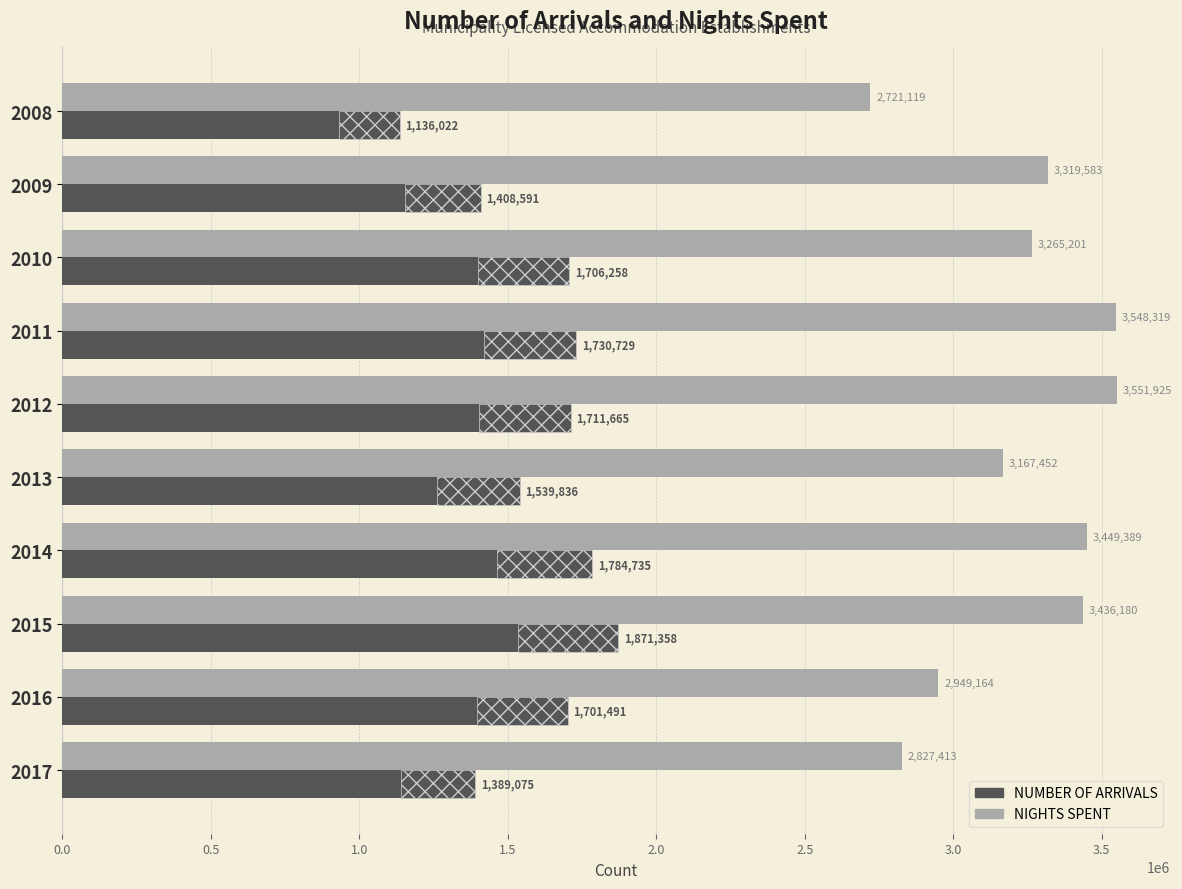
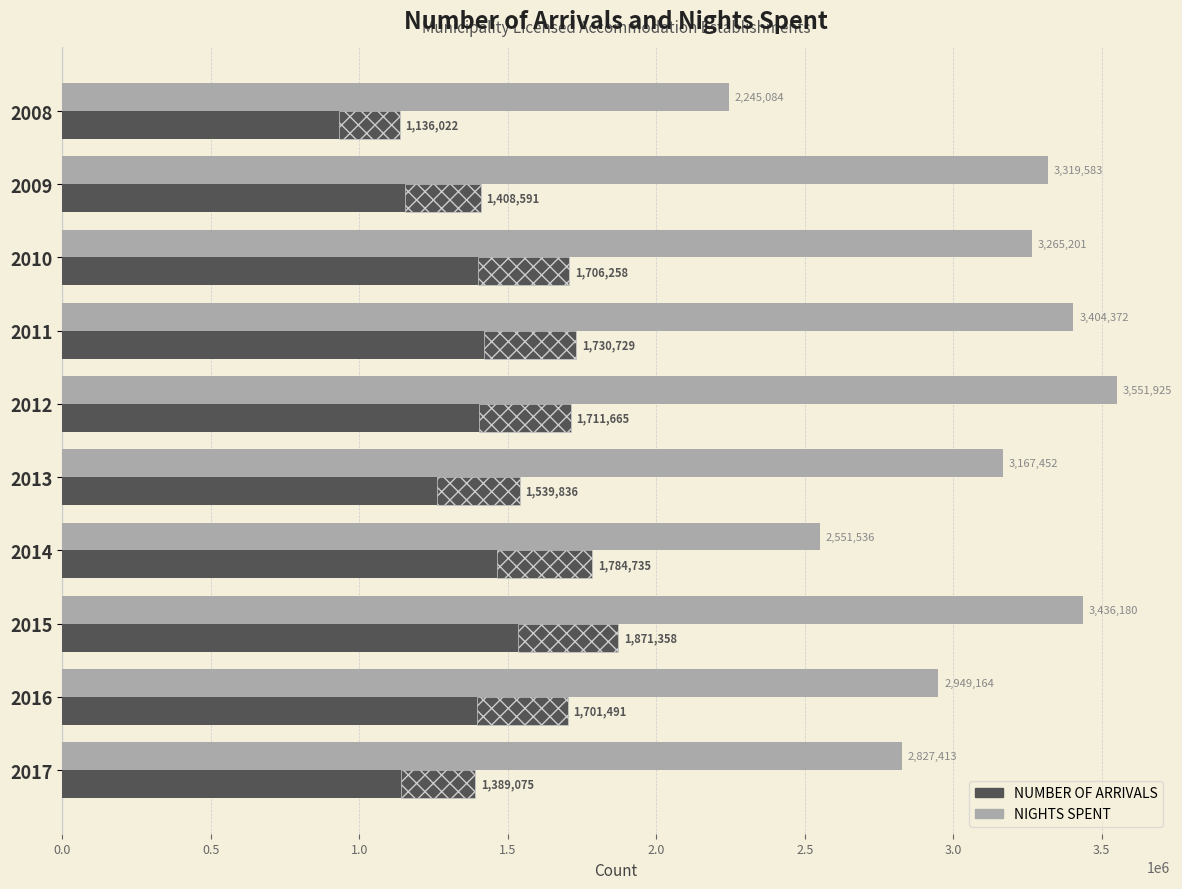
NIGHTS SPENT, 2008: 2,721,119 -> 2,245,084
NIGHTS SPENT, 2011: 3,548,319 -> 3,404,372
NIGHTS SPENT, 2014: 3,449,389 -> 2,551,536
